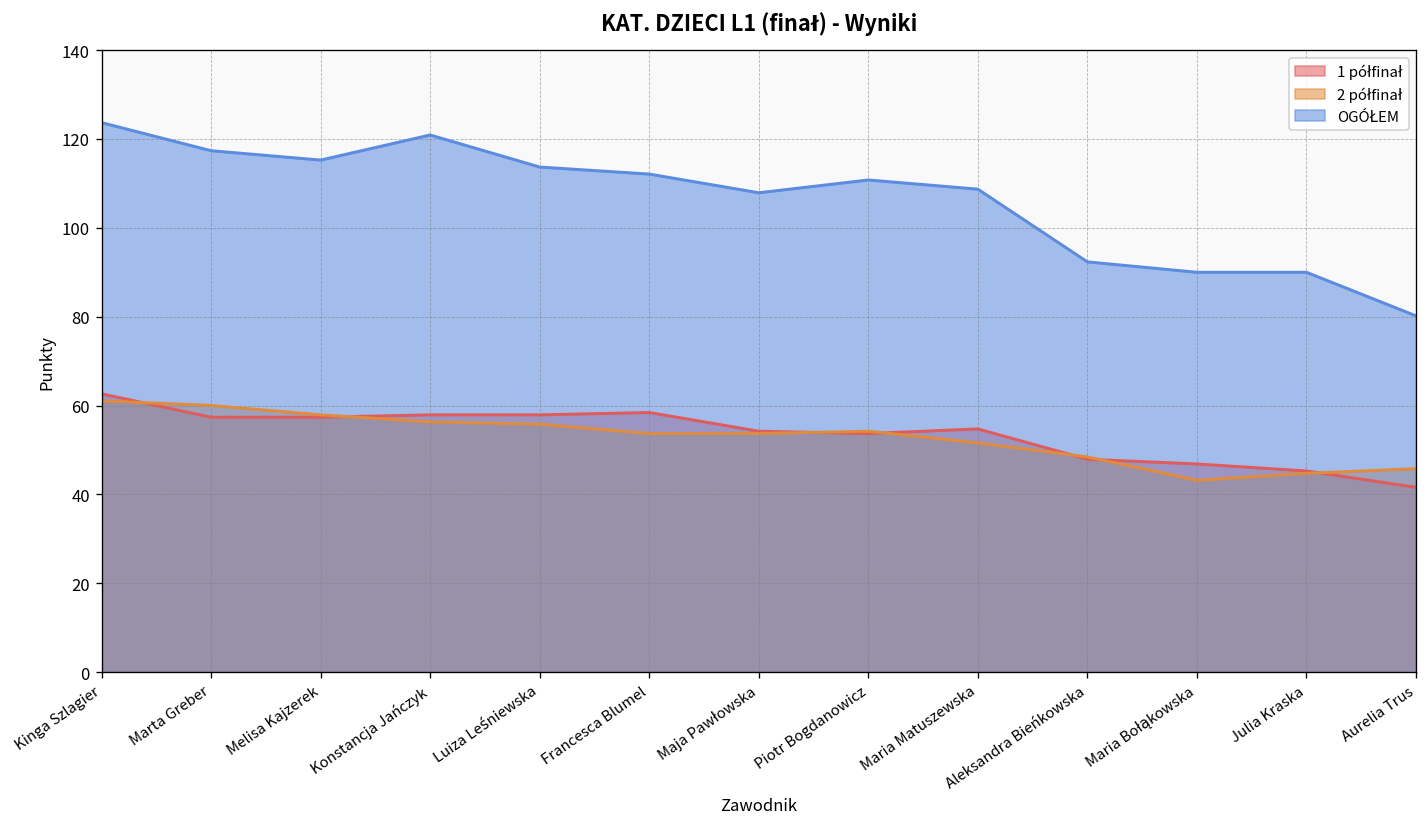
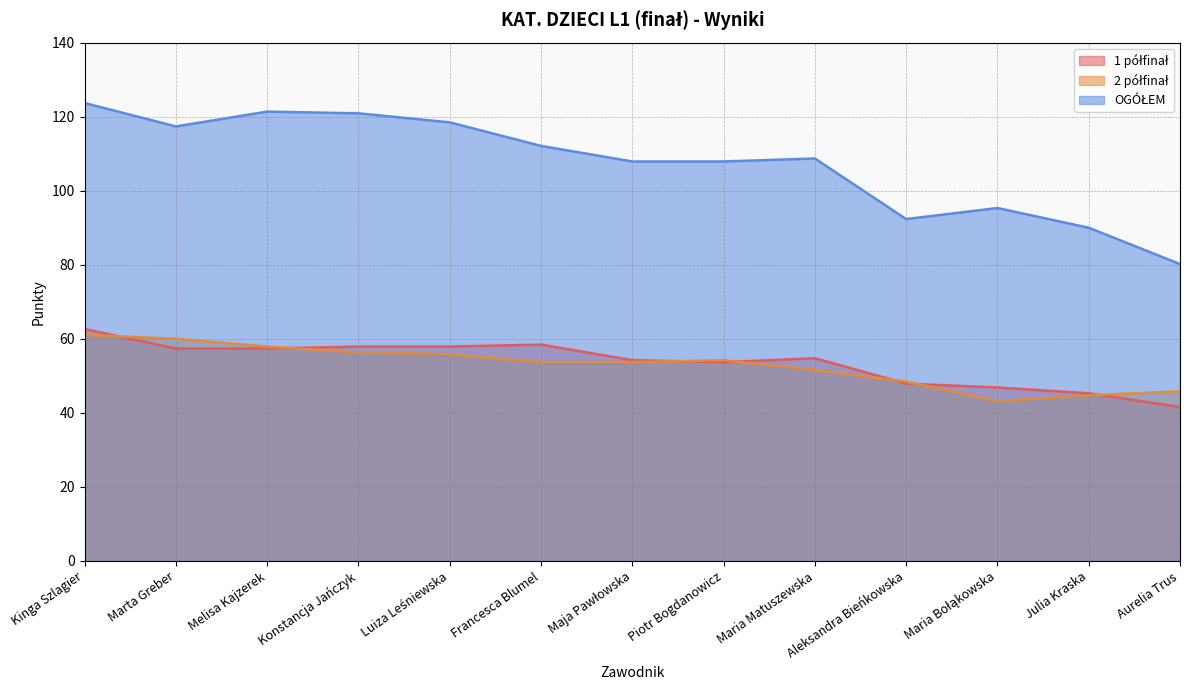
OGÓŁEM, Melisa Kajzerek: 115 -> 121
OGÓŁEM, Luiza Leśniewska: 114 -> 118
OGÓŁEM, Piotr Bogdanowicz: 111 -> 108
OGÓŁEM, Maria Bołąkowska: 90 -> 95
